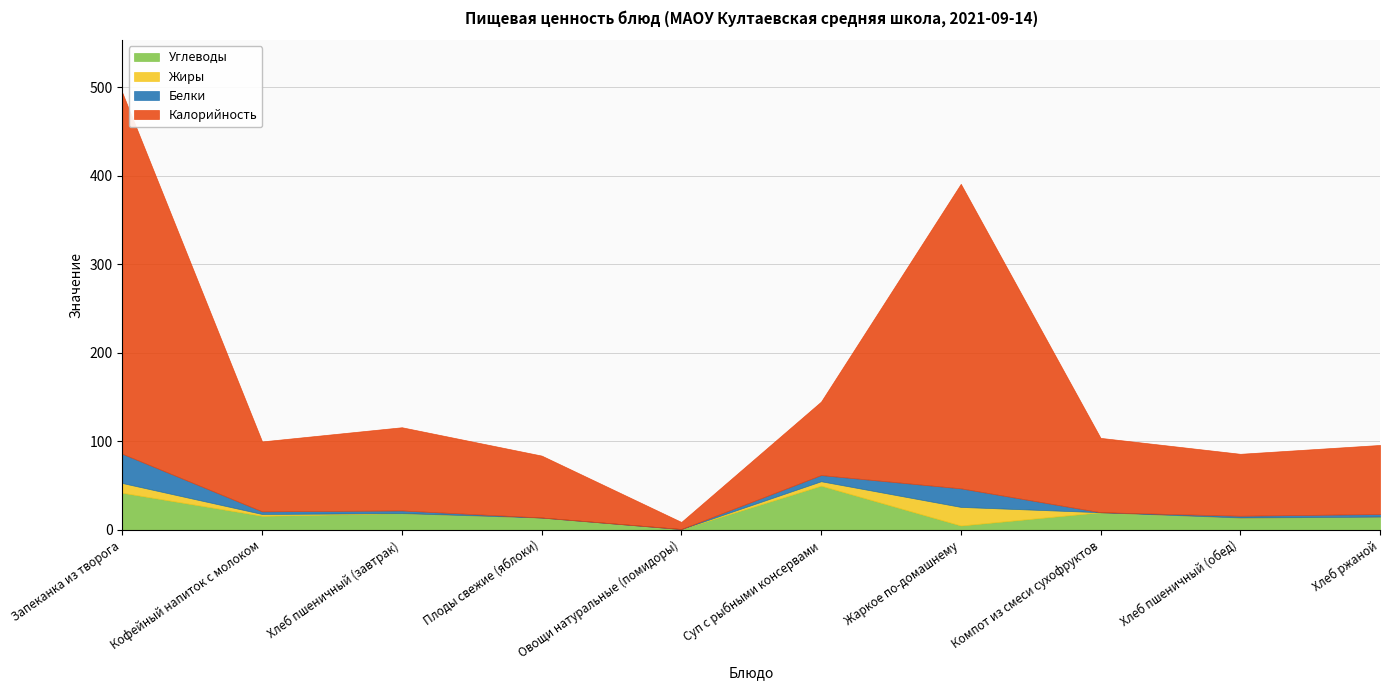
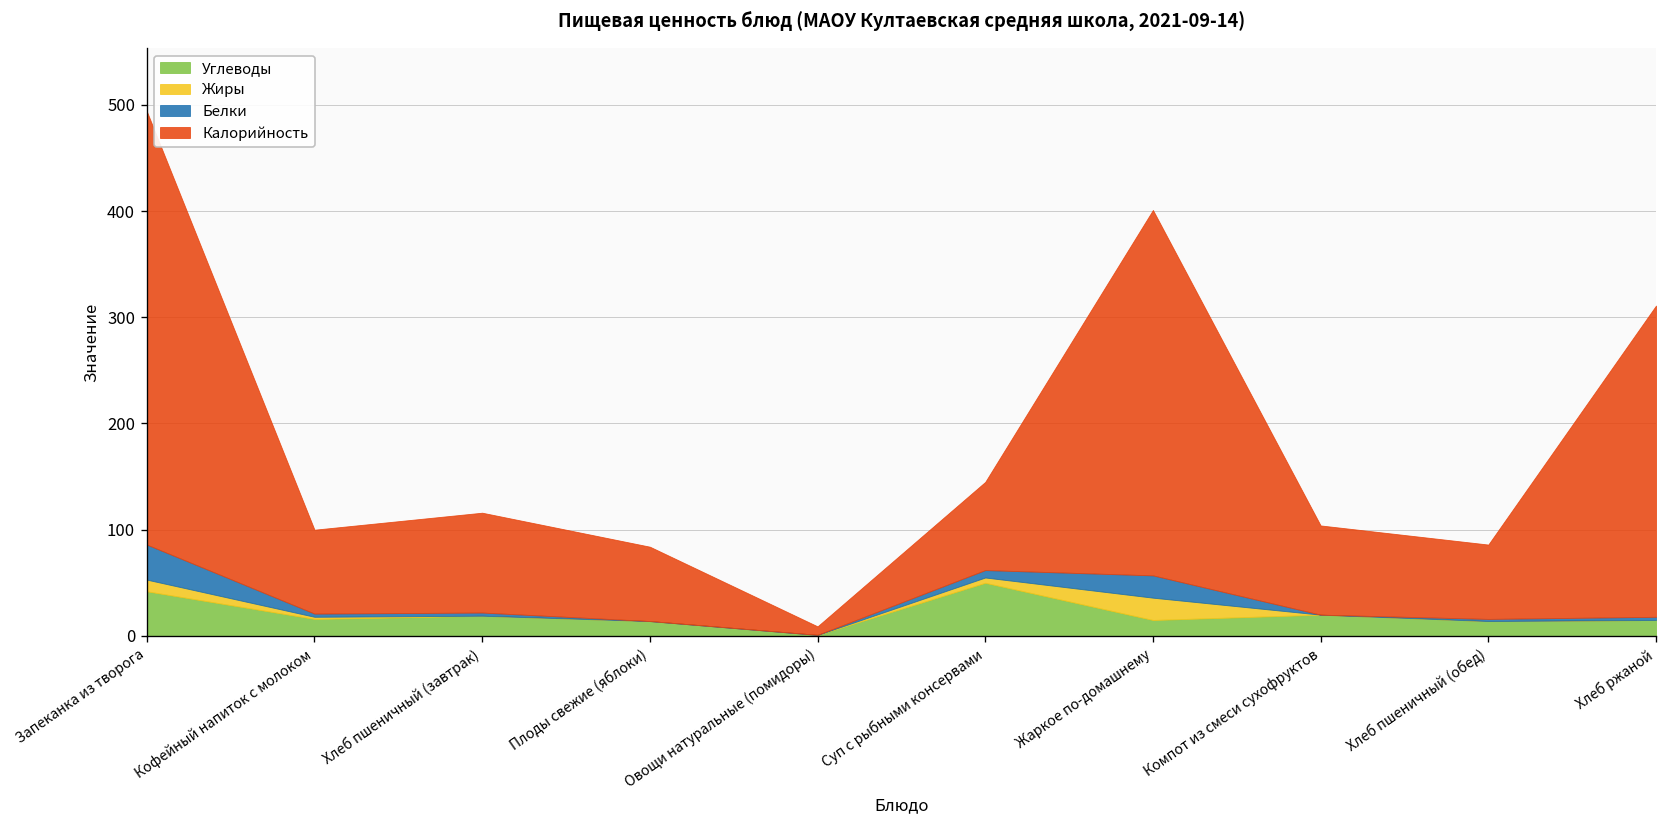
Углеводы, Жаркое по-домашнему: 10 -> 20
Калорийность, Хлеб ржаной: 80 -> 290
